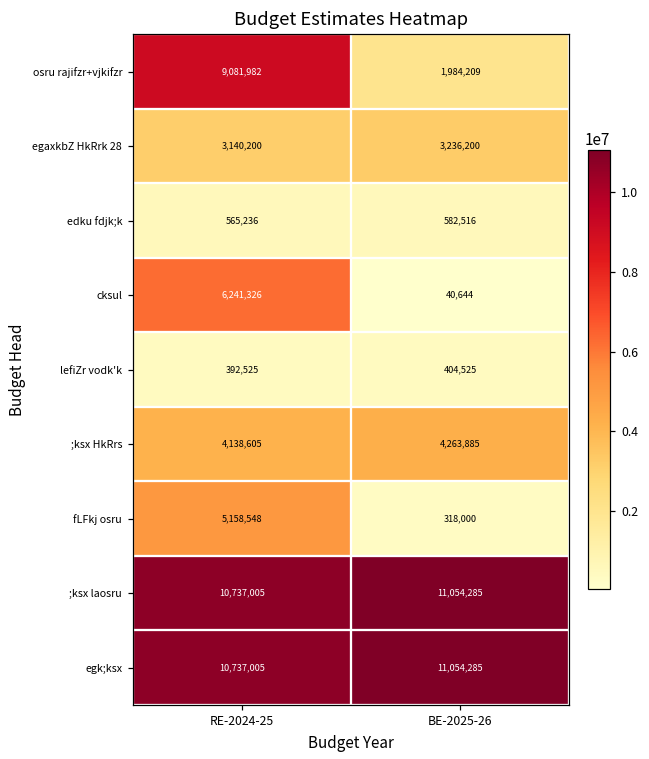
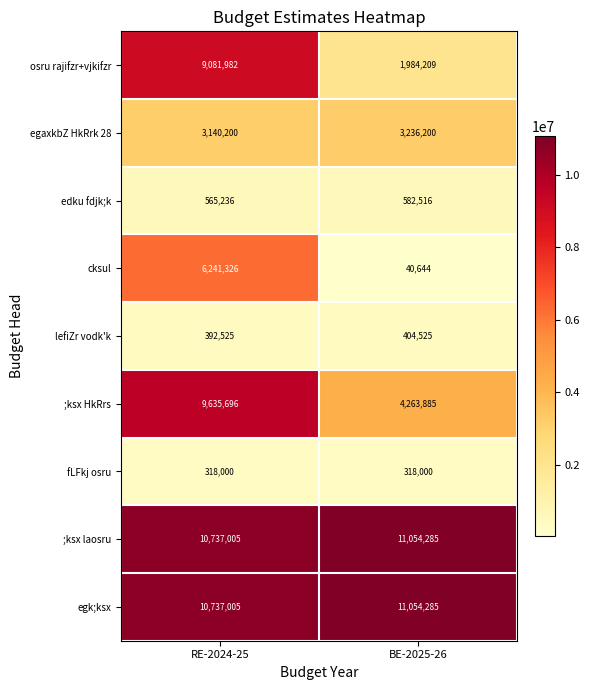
;ksx HkRrs, RE-2024-25: 4,138,605 -> 9,635,696
fLFkj osru, RE-2024-25: 5,158,548 -> 318,000
